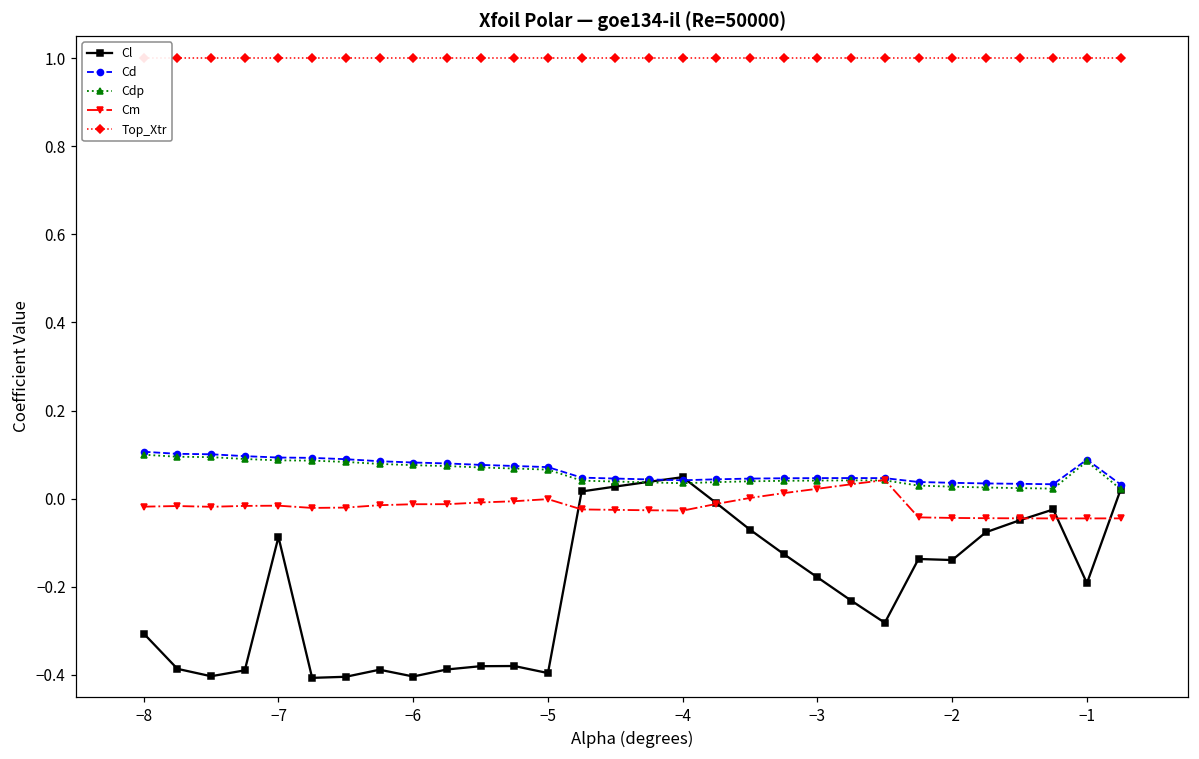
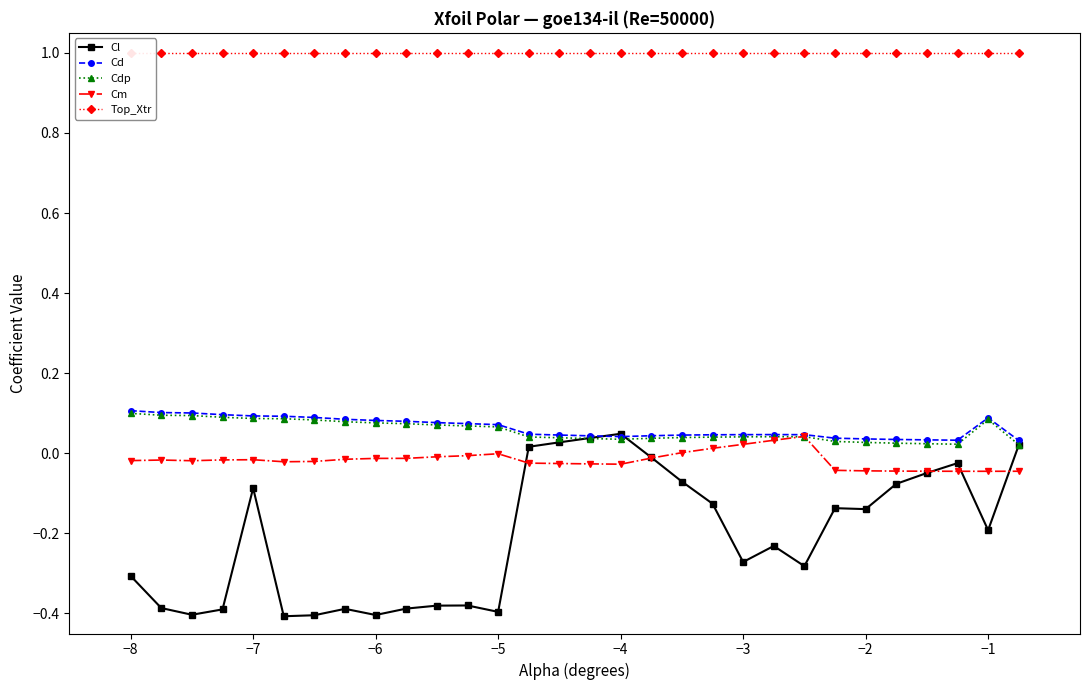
Cl, −3: -0.18 -> -0.27
